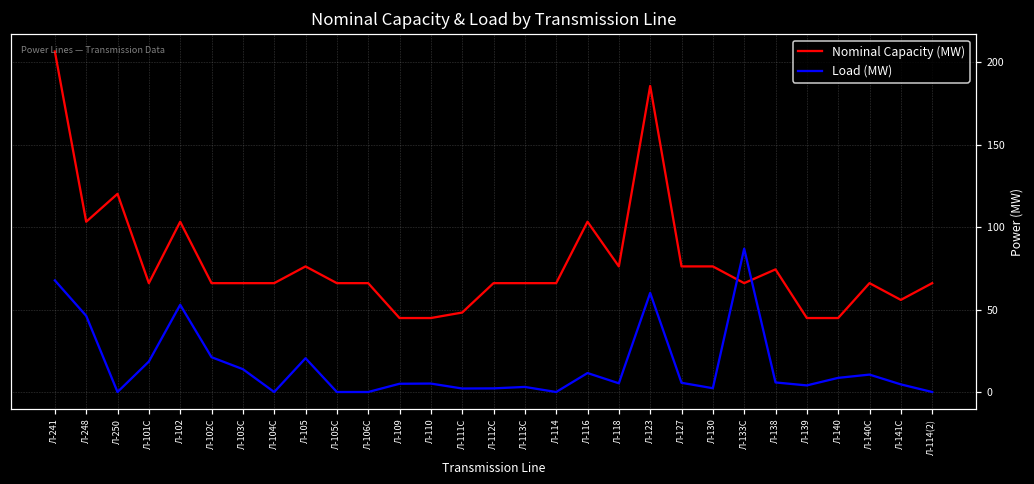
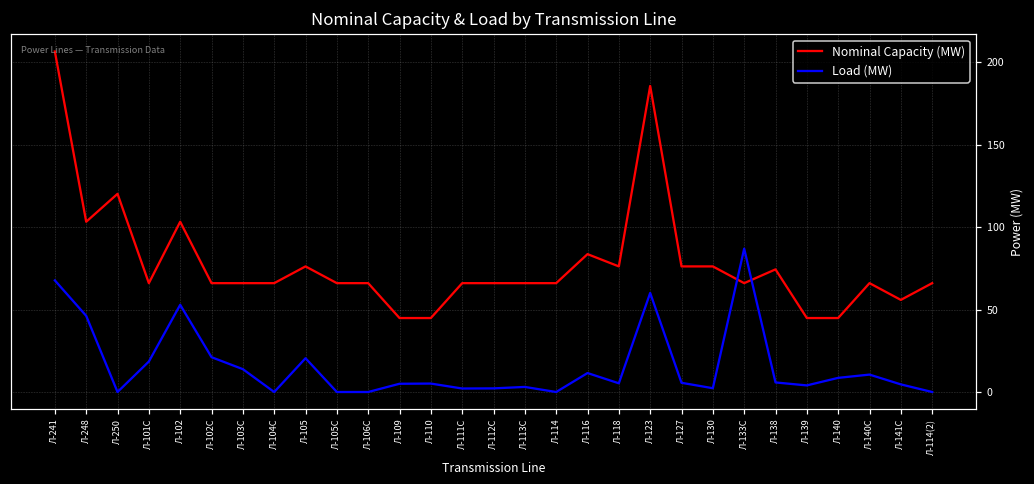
Nominal Capacity (MW), Л-111С: 48 -> 66
Nominal Capacity (MW), Л-116: 103 -> 84
